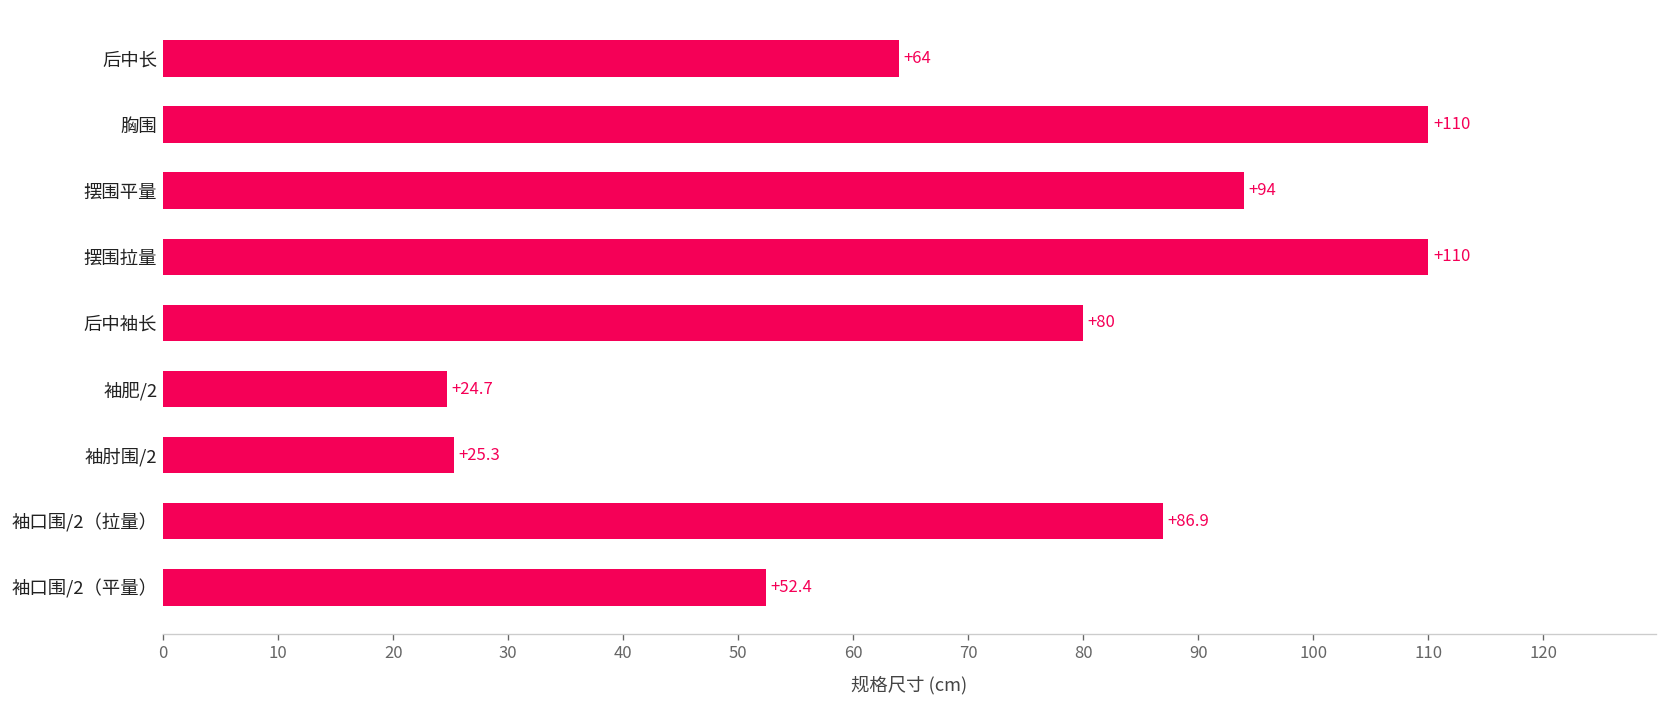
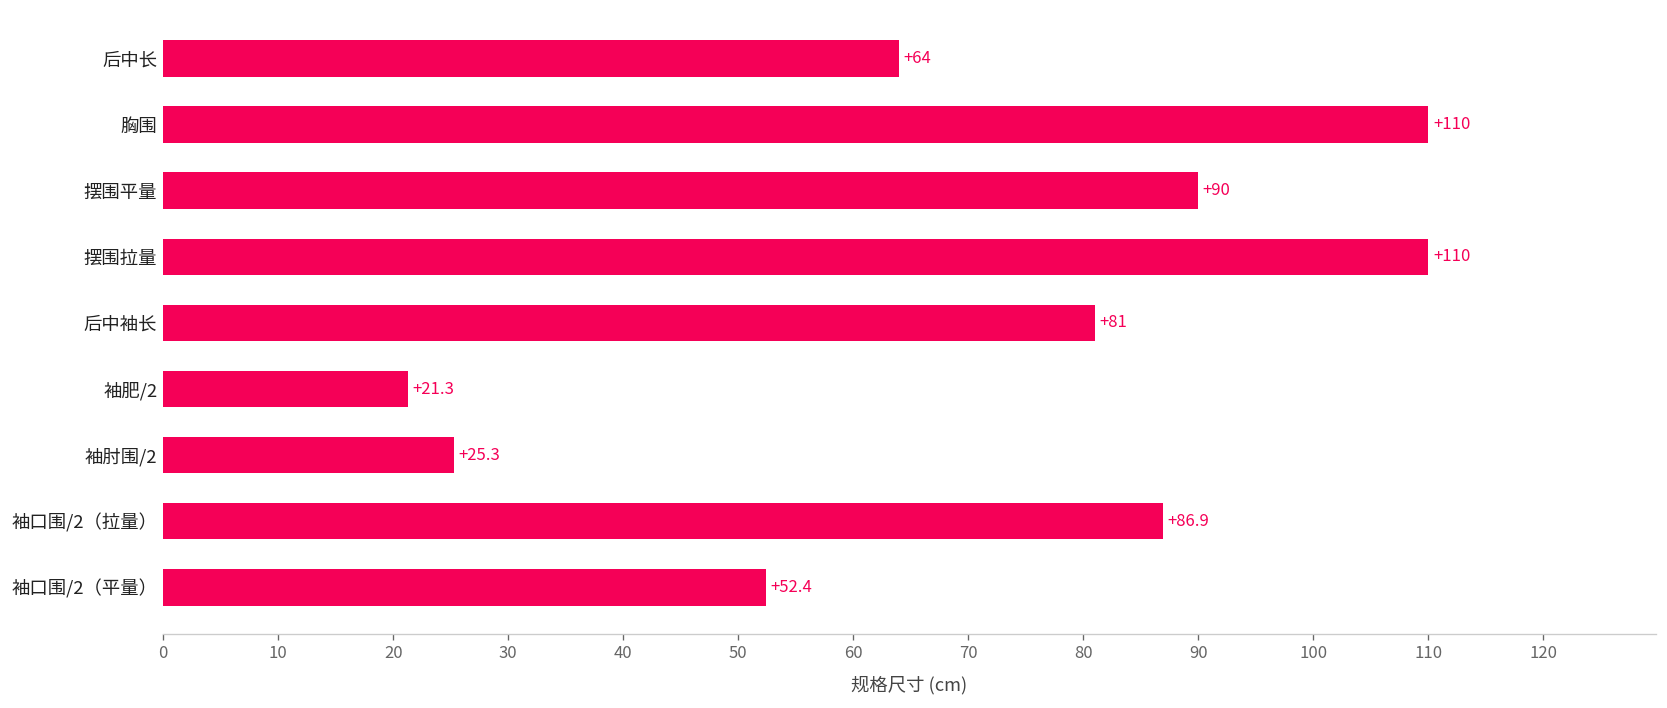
摆围平量: +94 -> +90
后中袖长: +80 -> +81
袖肥/2: +24.7 -> +21.3
